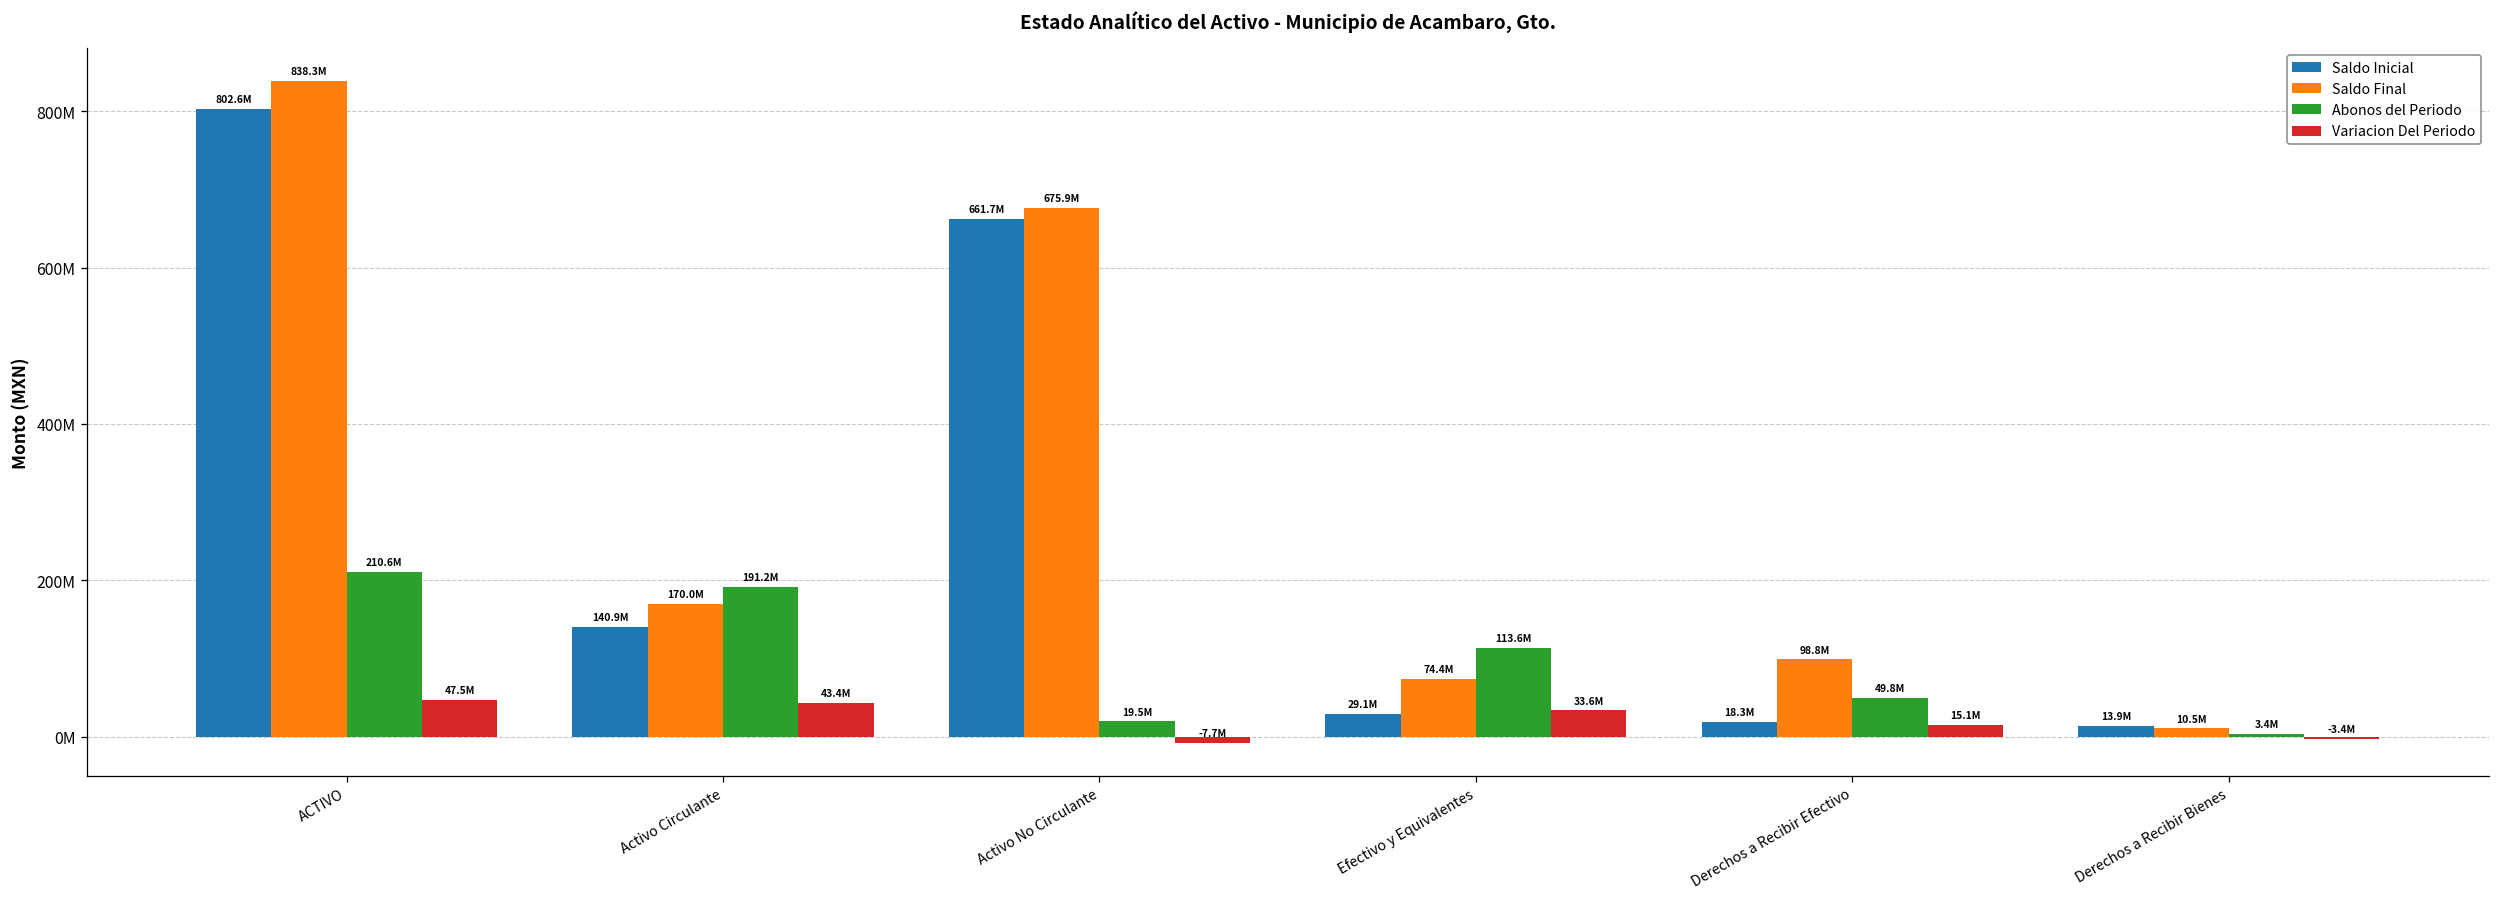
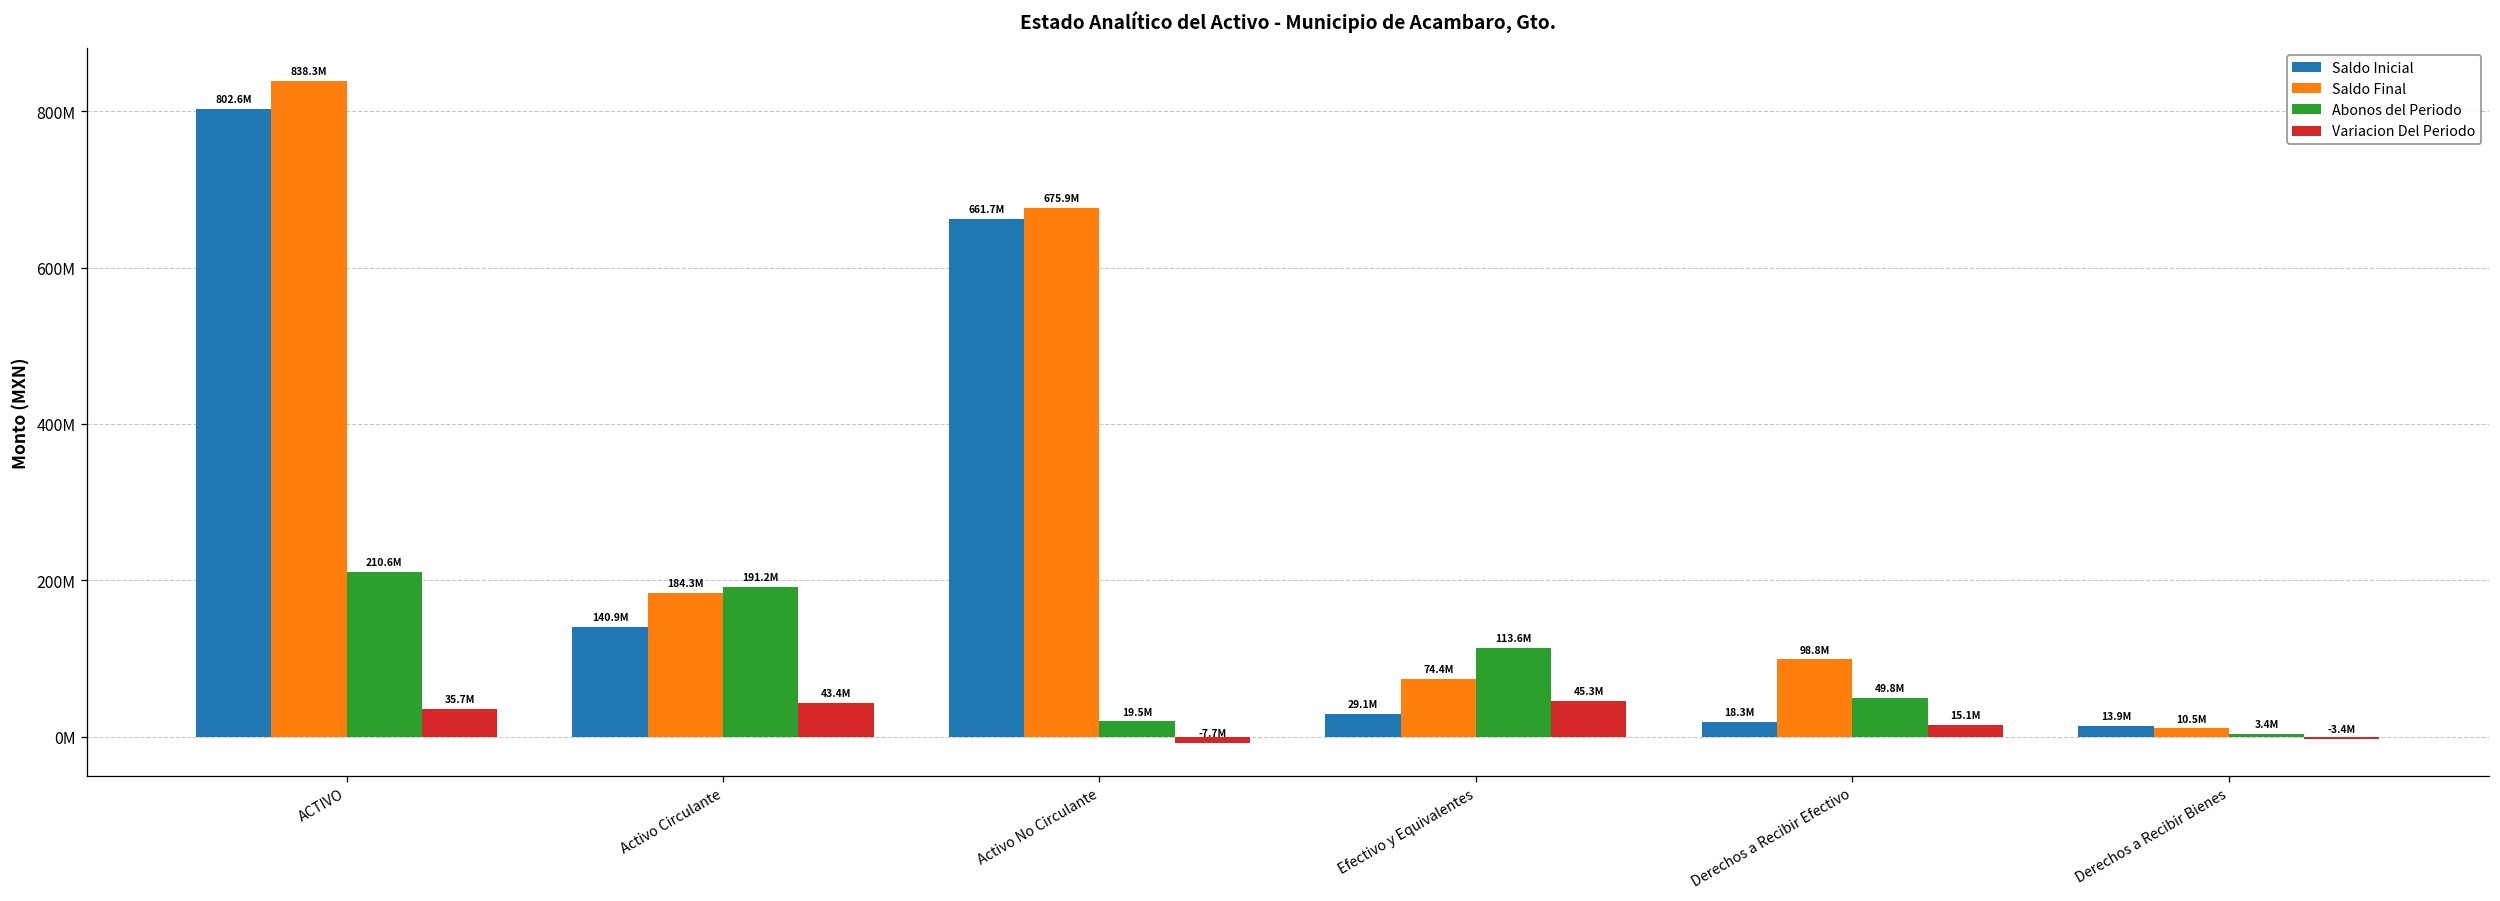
Variacion Del Periodo, ACTIVO: 47.5M -> 35.7M
Saldo Final, Activo Circulante: 170.0M -> 184.3M
Variacion Del Periodo, Efectivo y Equivalentes: 33.6M -> 45.3M
